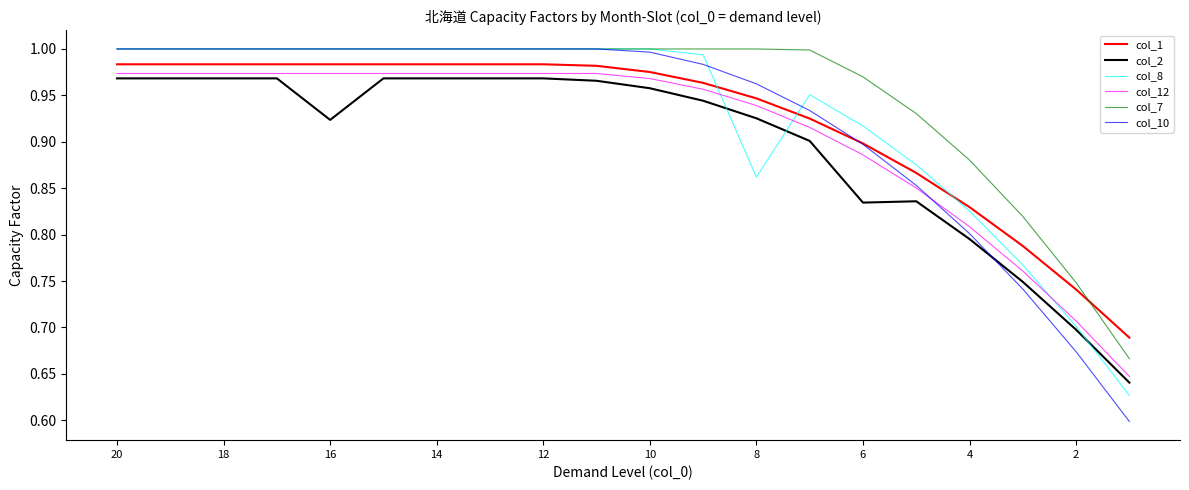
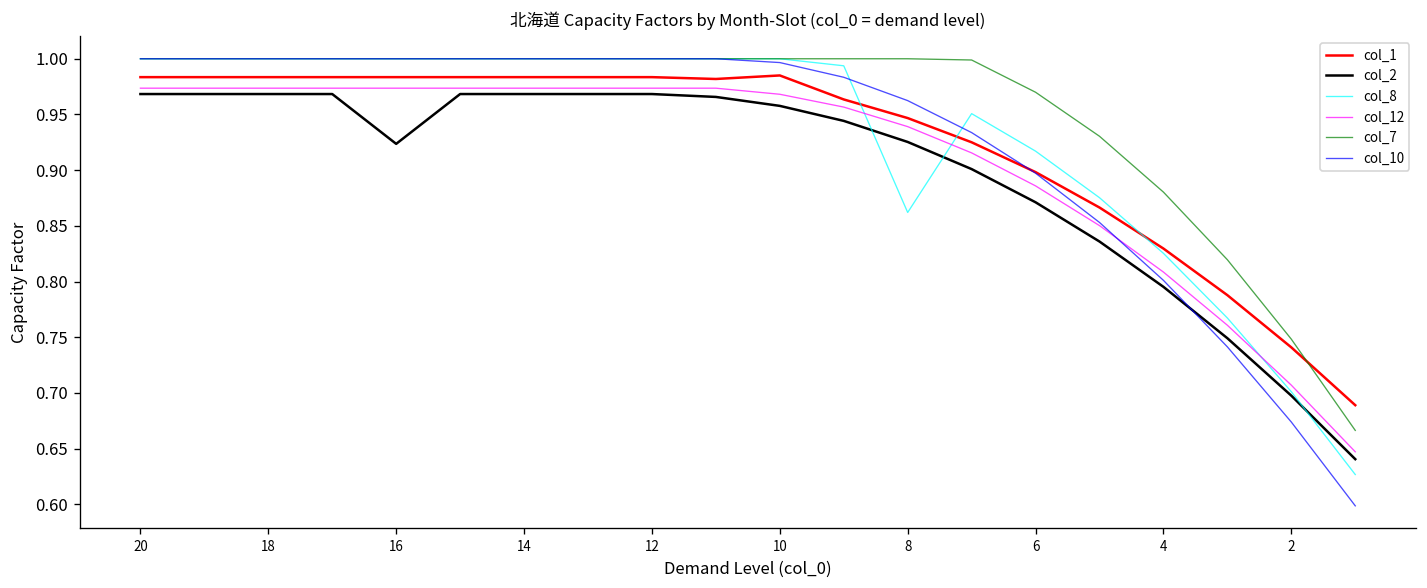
col_1, 10: 0.98 -> 0.99
col_2, 6: 0.83 -> 0.87
